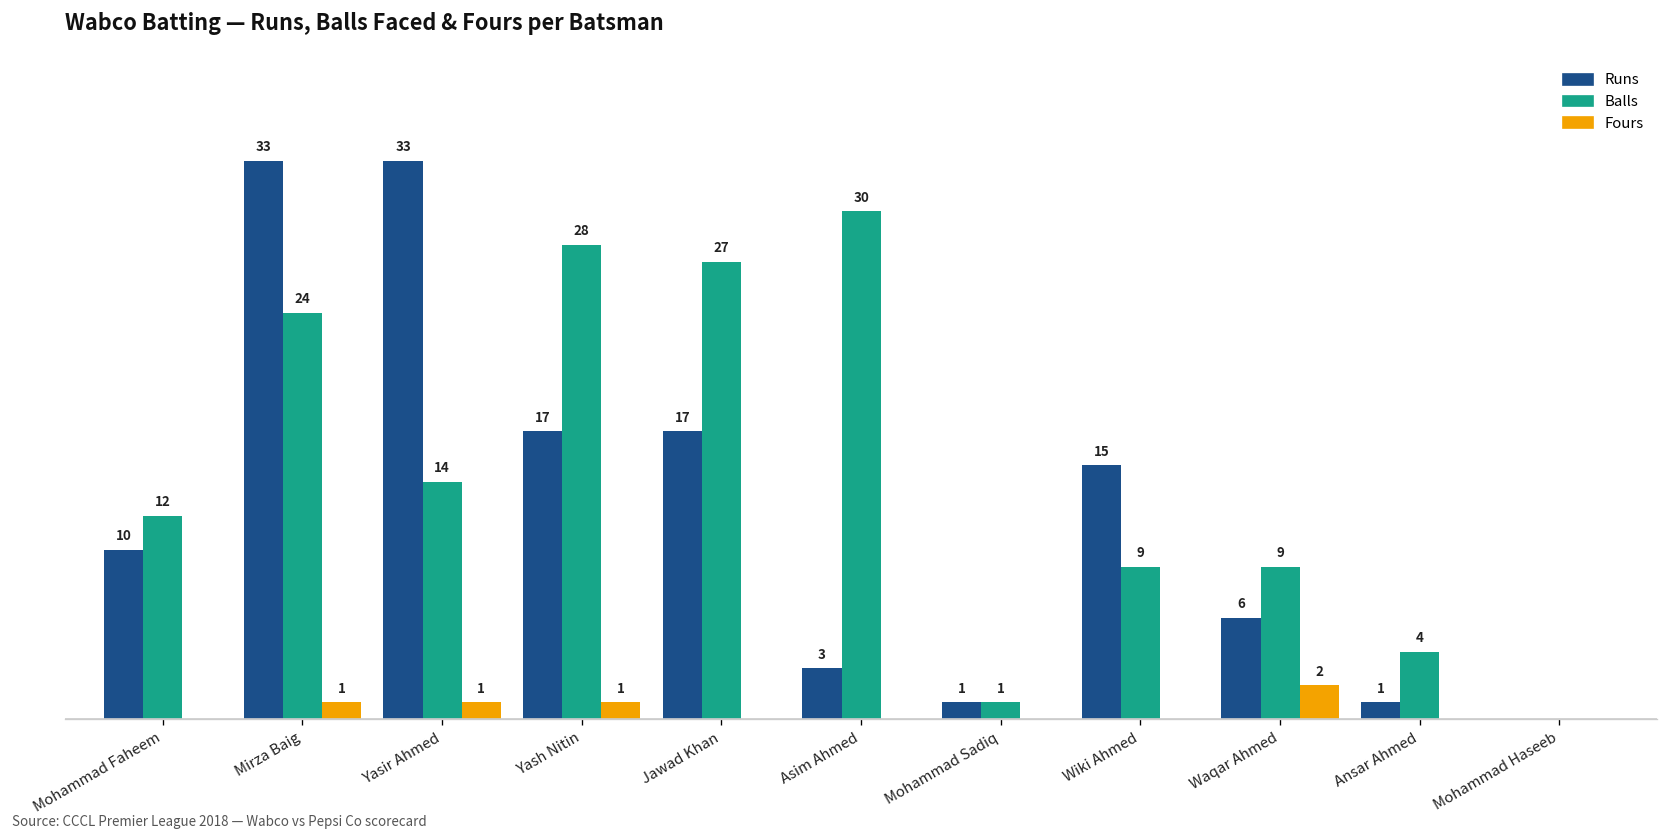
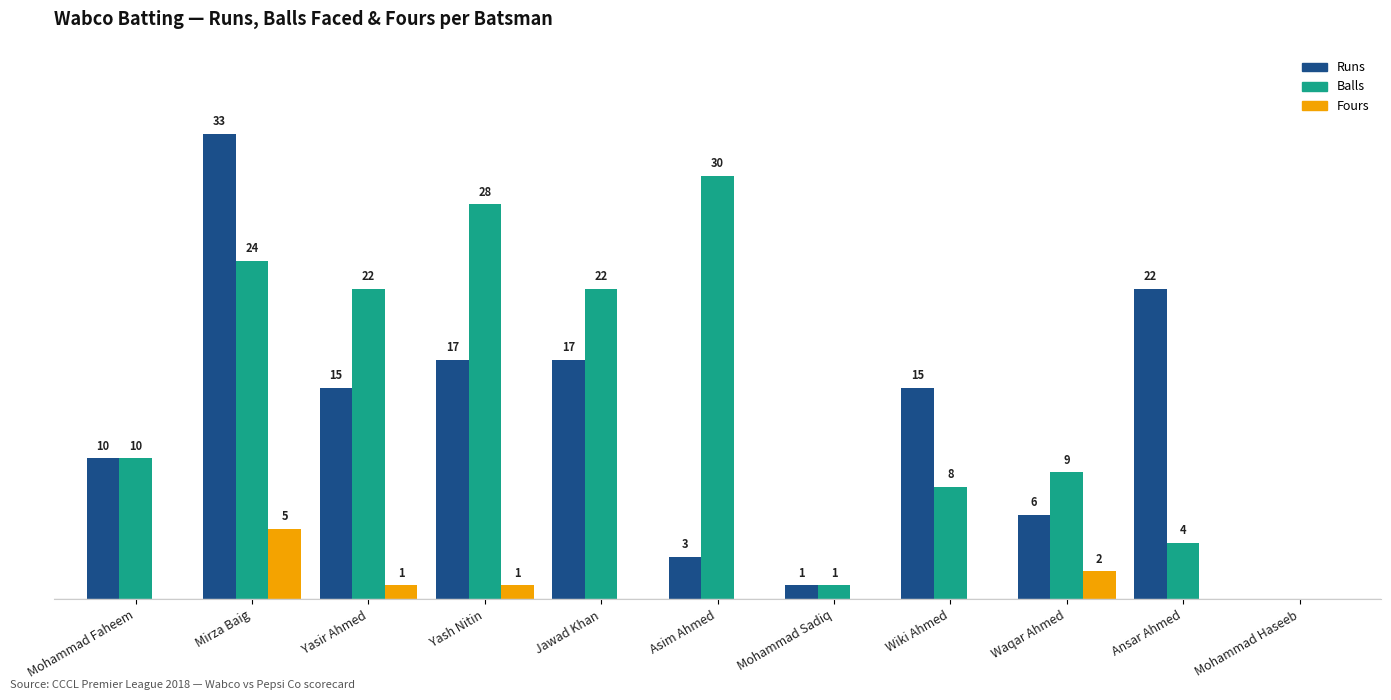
Balls, Mohammad Faheem: 12 -> 10
Fours, Mirza Baig: 1 -> 5
Runs, Yasir Ahmed: 33 -> 15
Balls, Yasir Ahmed: 14 -> 22
Balls, Jawad Khan: 27 -> 22
Balls, Wiki Ahmed: 9 -> 8
Runs, Ansar Ahmed: 1 -> 22
